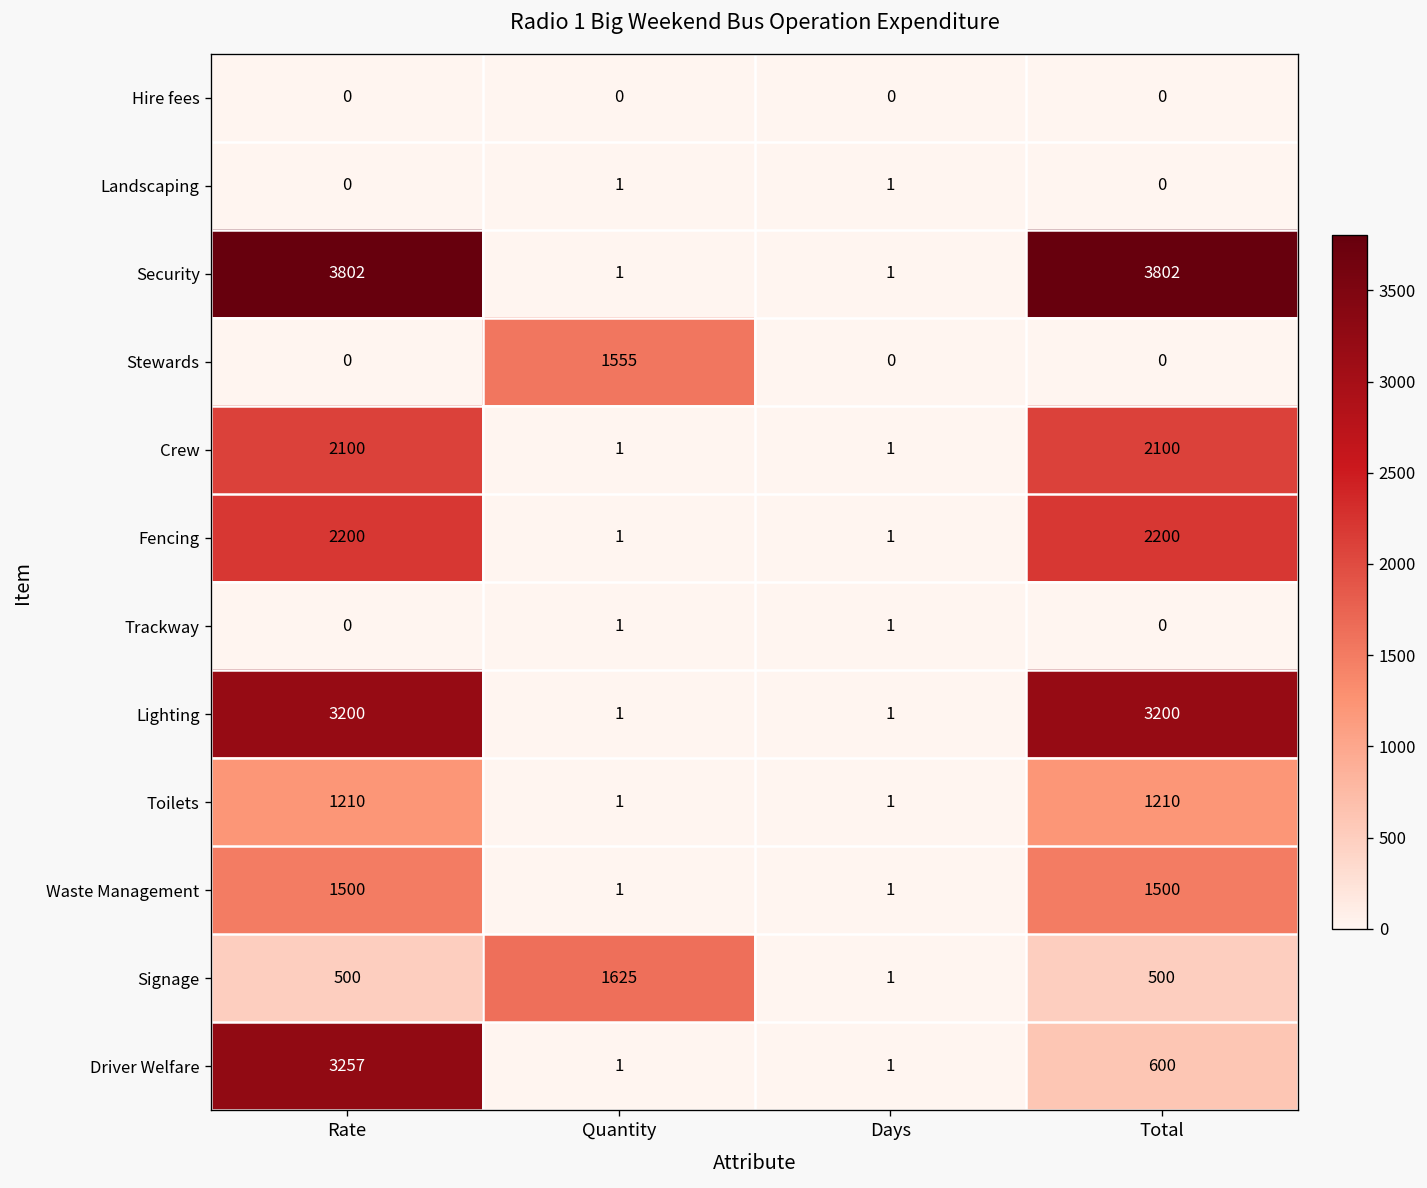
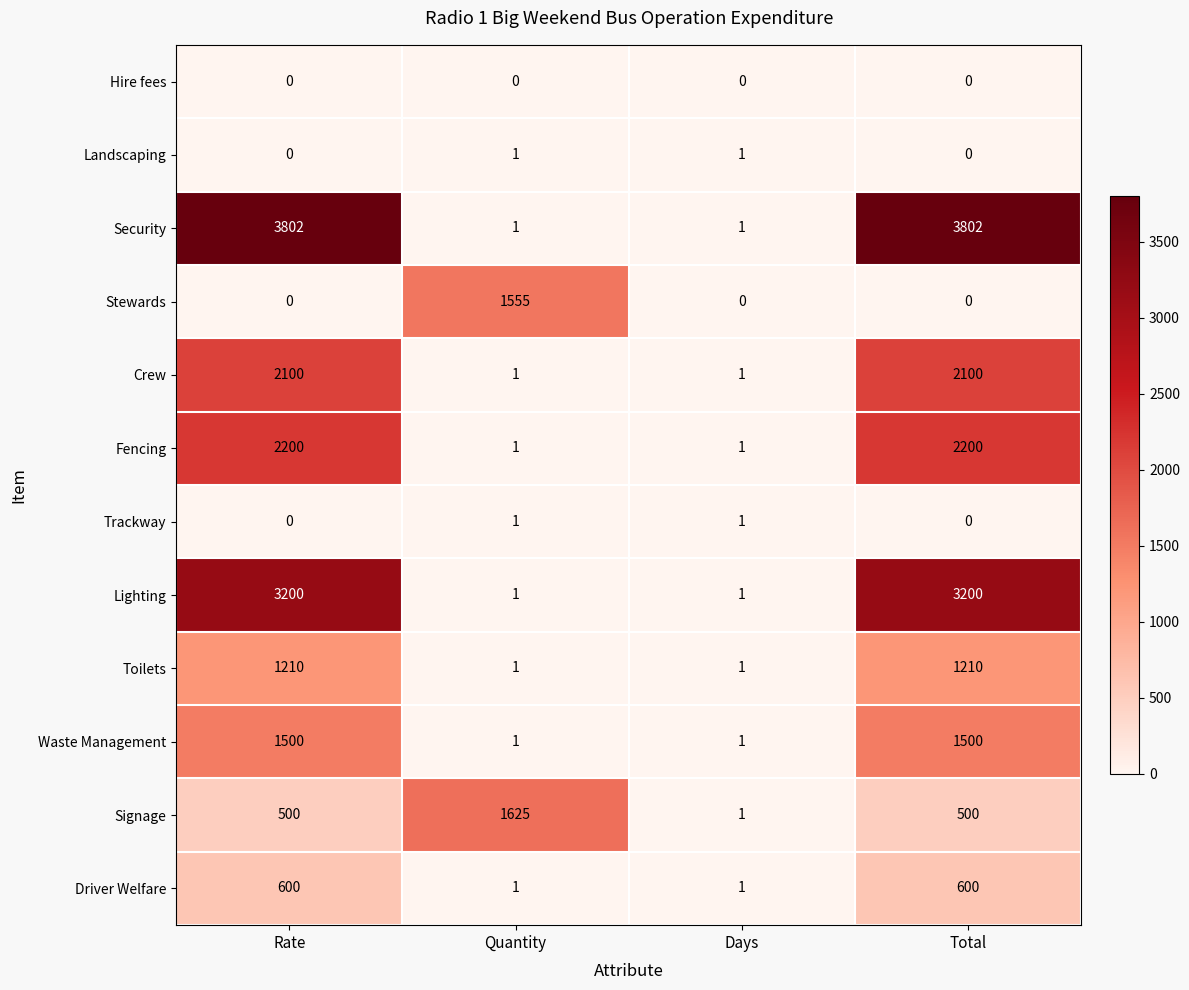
Driver Welfare, Rate: 3257 -> 600
